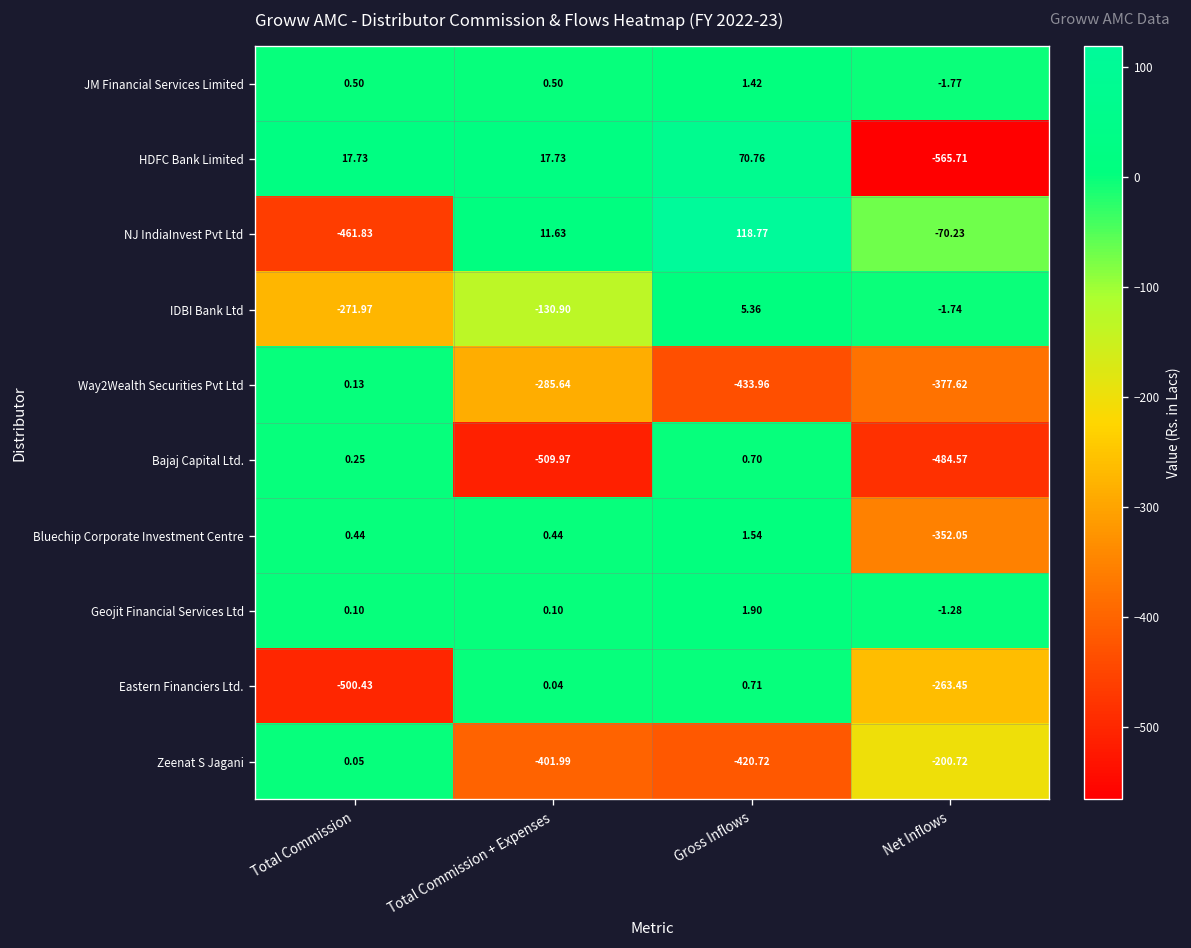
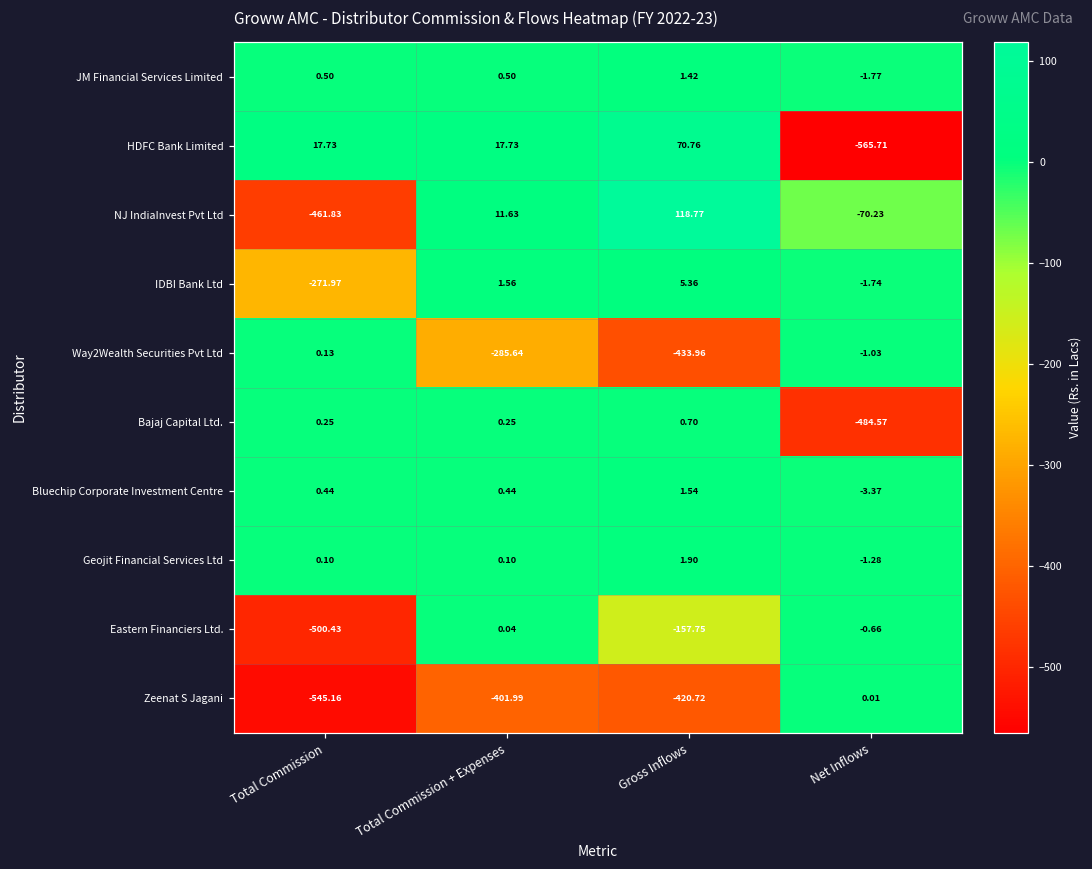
IDBI Bank Ltd, Total Commission + Expenses: -130.90 -> 1.56
Way2Wealth Securities Pvt Ltd, Net Inflows: -377.62 -> -1.03
Bajaj Capital Ltd., Total Commission + Expenses: -509.97 -> 0.25
Bluechip Corporate Investment Centre, Net Inflows: -352.05 -> -3.37
Eastern Financiers Ltd., Gross Inflows: 0.71 -> -157.75
Eastern Financiers Ltd., Net Inflows: -263.45 -> -0.66
Zeenat S Jagani, Total Commission: 0.05 -> -545.16
Zeenat S Jagani, Net Inflows: -200.72 -> 0.01
